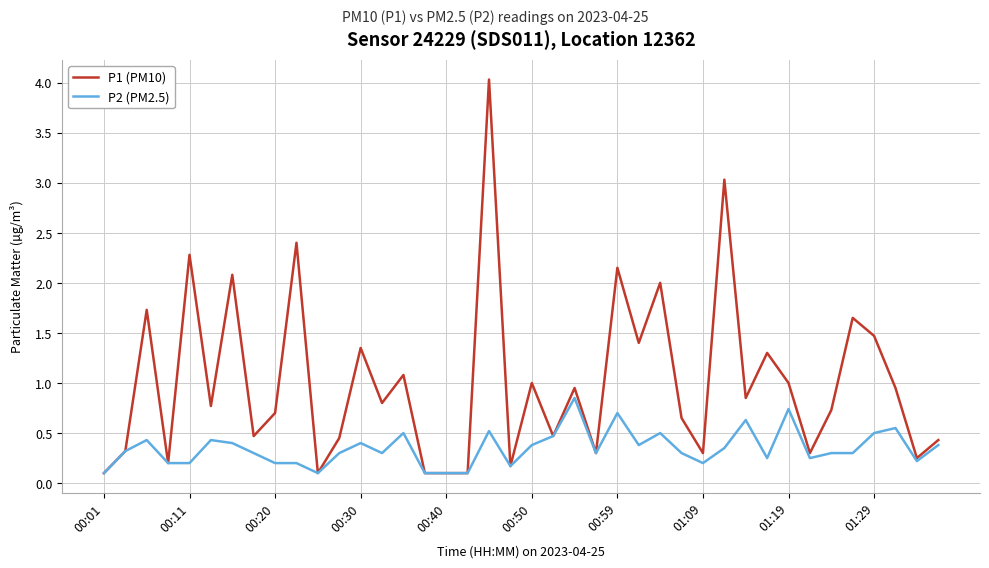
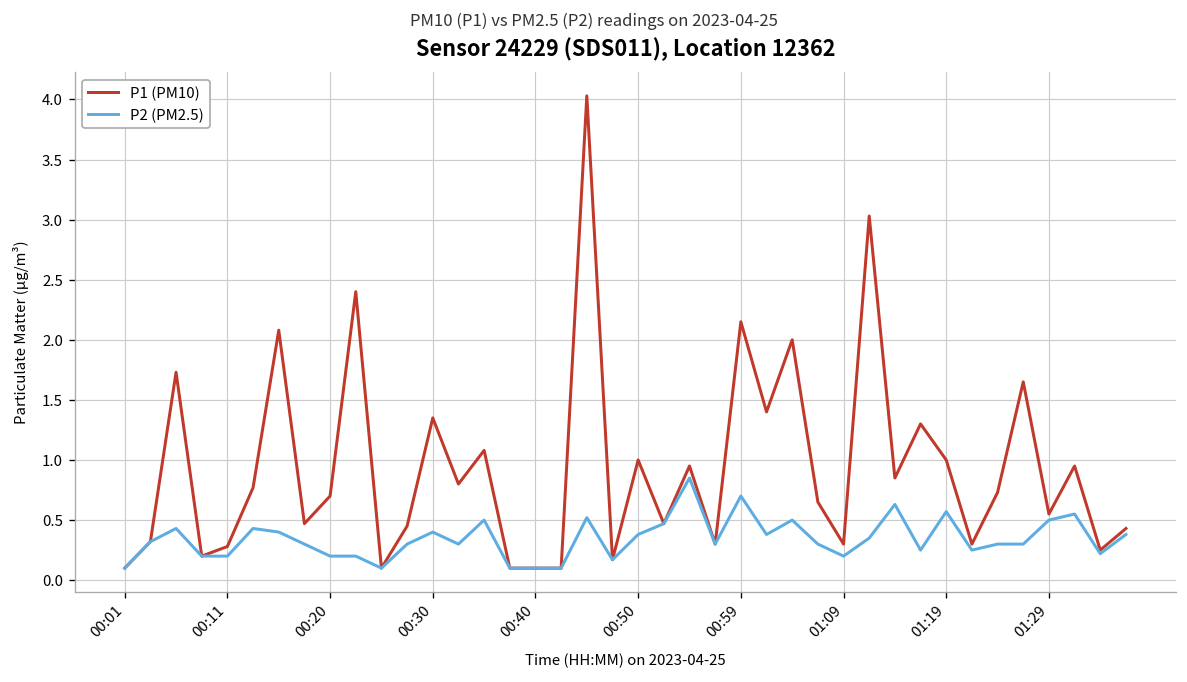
P1 (PM10), 00:11: 2.28 -> 0.28
P2 (PM2.5), 01:19: 0.74 -> 0.57
P1 (PM10), 01:29: 1.47 -> 0.55
